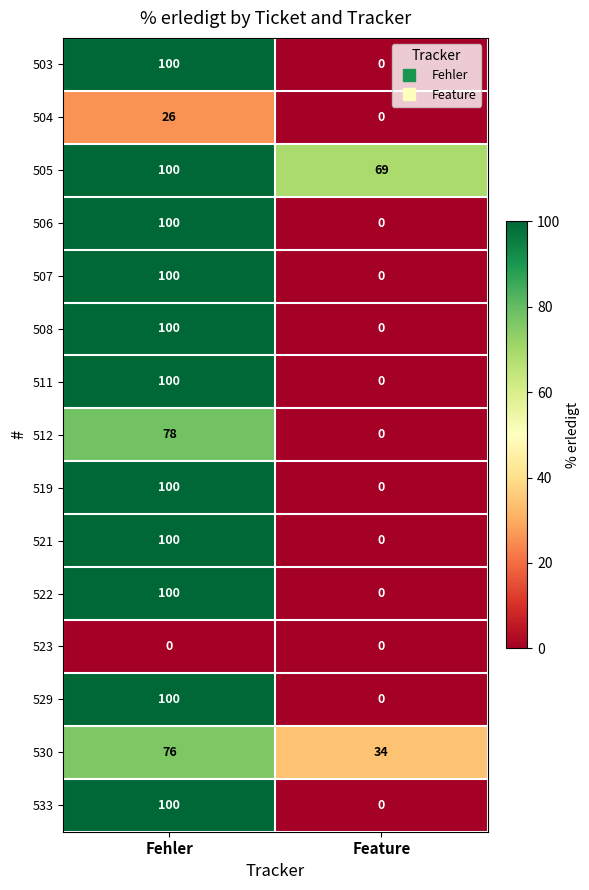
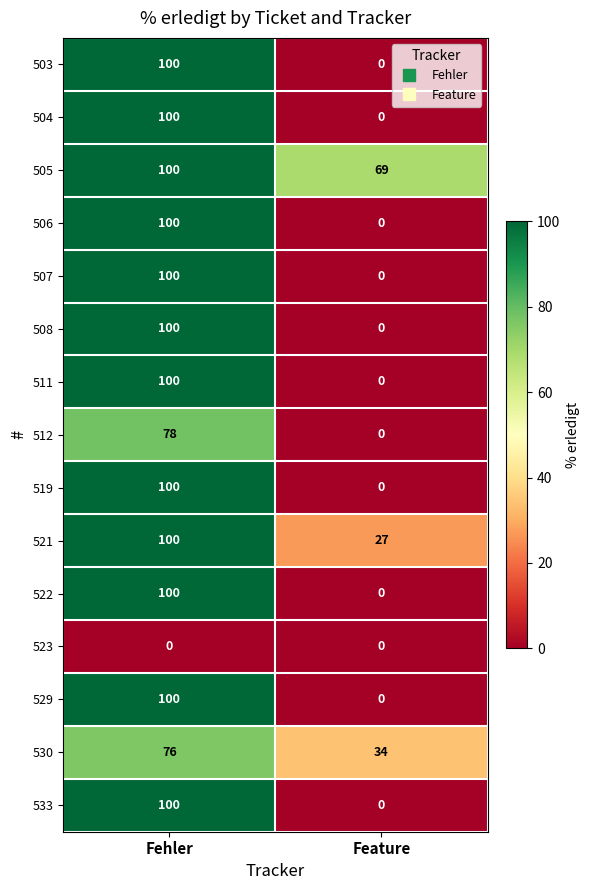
504, Fehler: 26 -> 100
521, Feature: 0 -> 27
